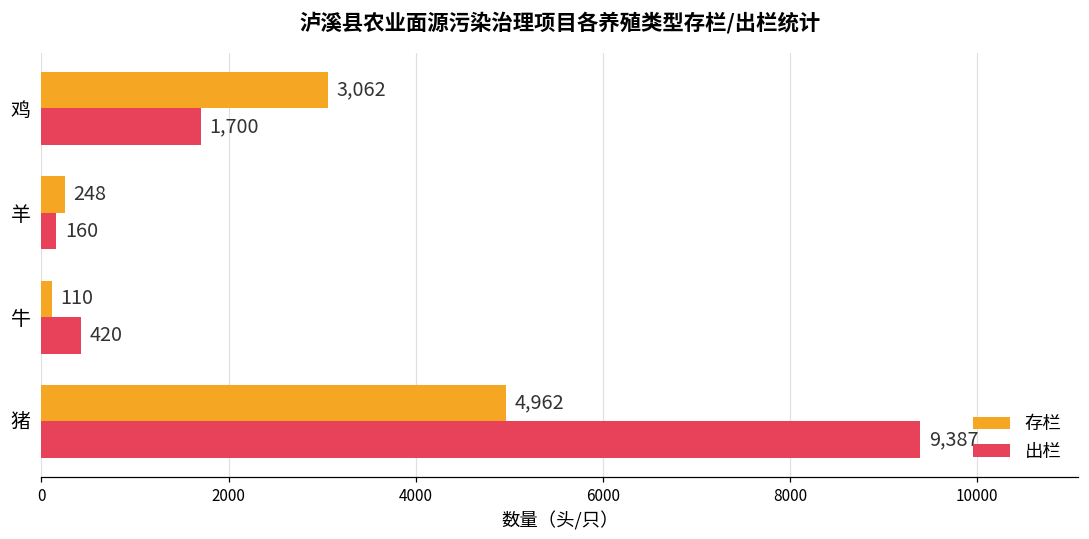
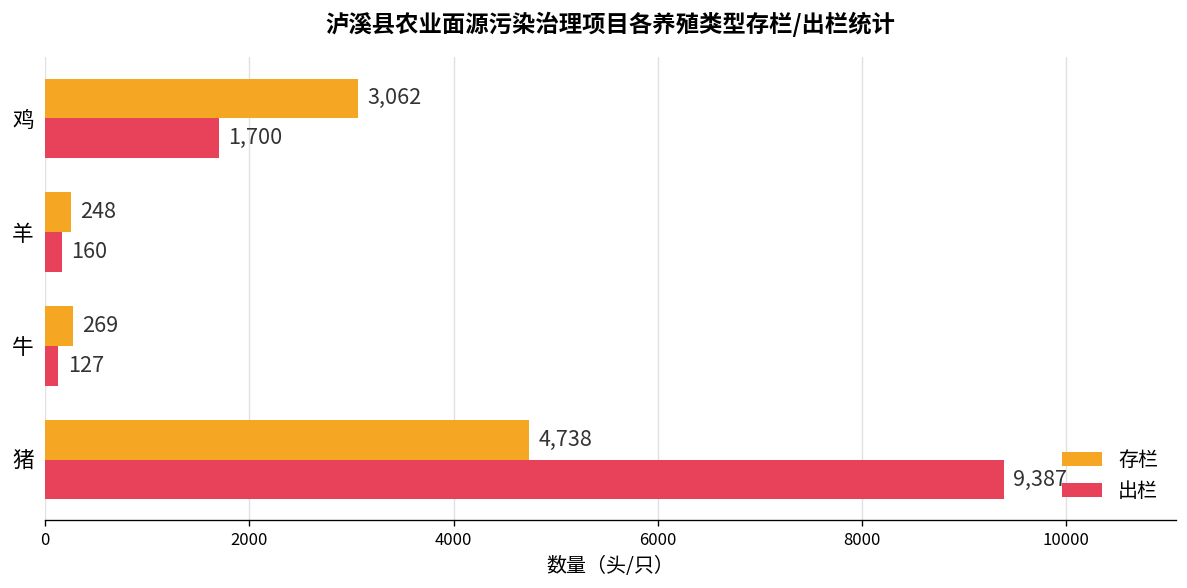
存栏, 牛: 110 -> 269
出栏, 牛: 420 -> 127
存栏, 猪: 4,962 -> 4,738
